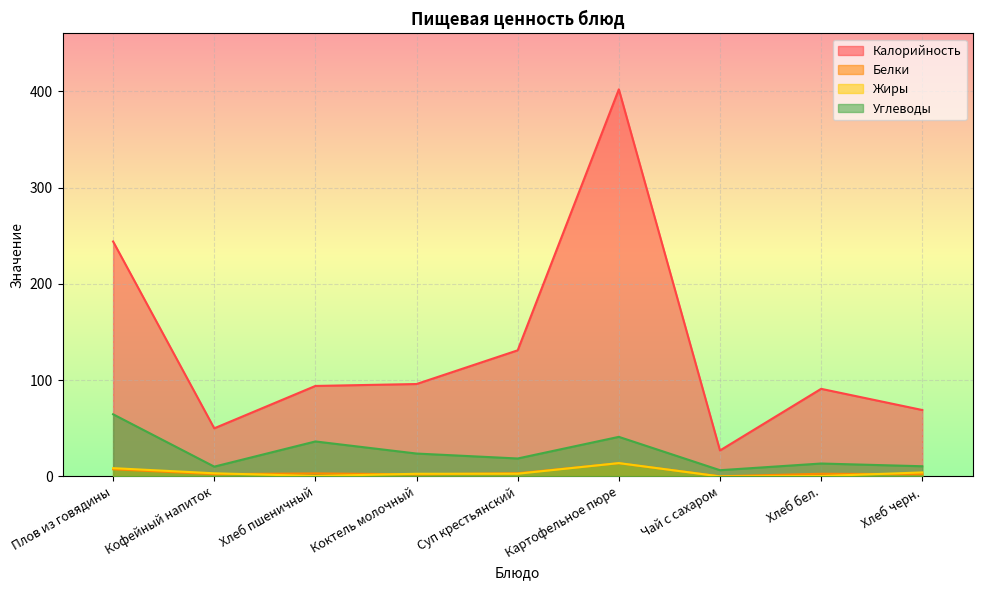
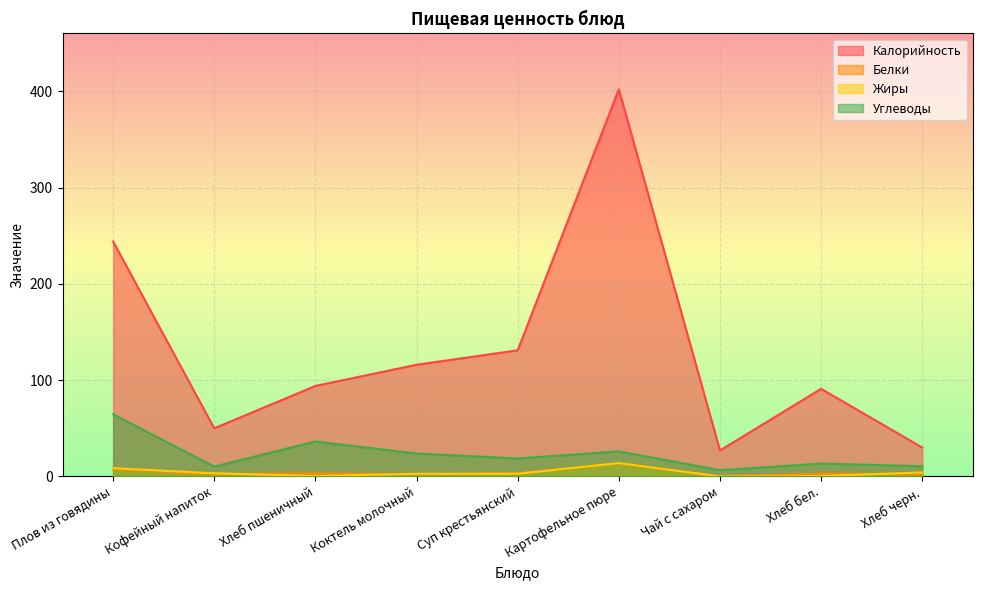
Калорийность, Коктель молочный: 100 -> 120
Углеводы, Картофельное пюре: 40 -> 30
Калорийность, Хлеб черн.: 70 -> 30
